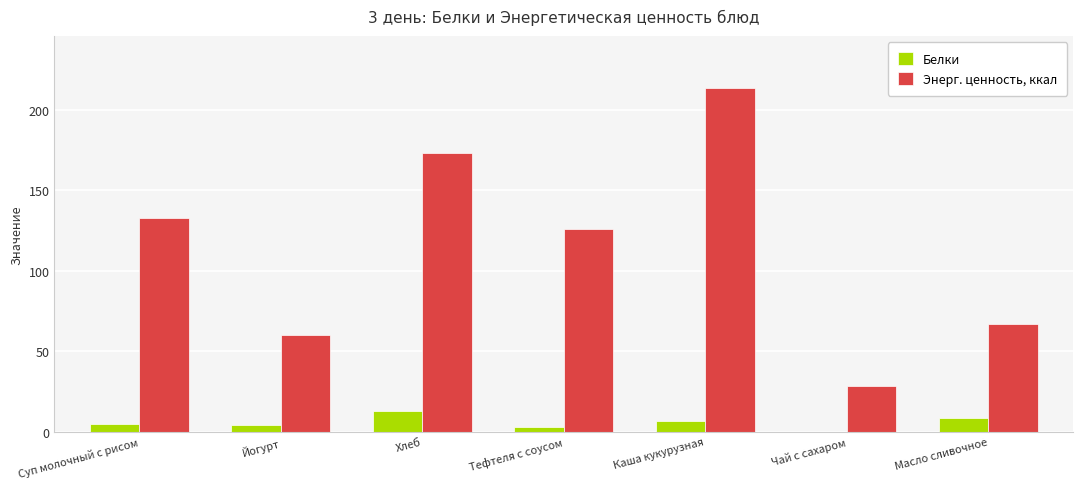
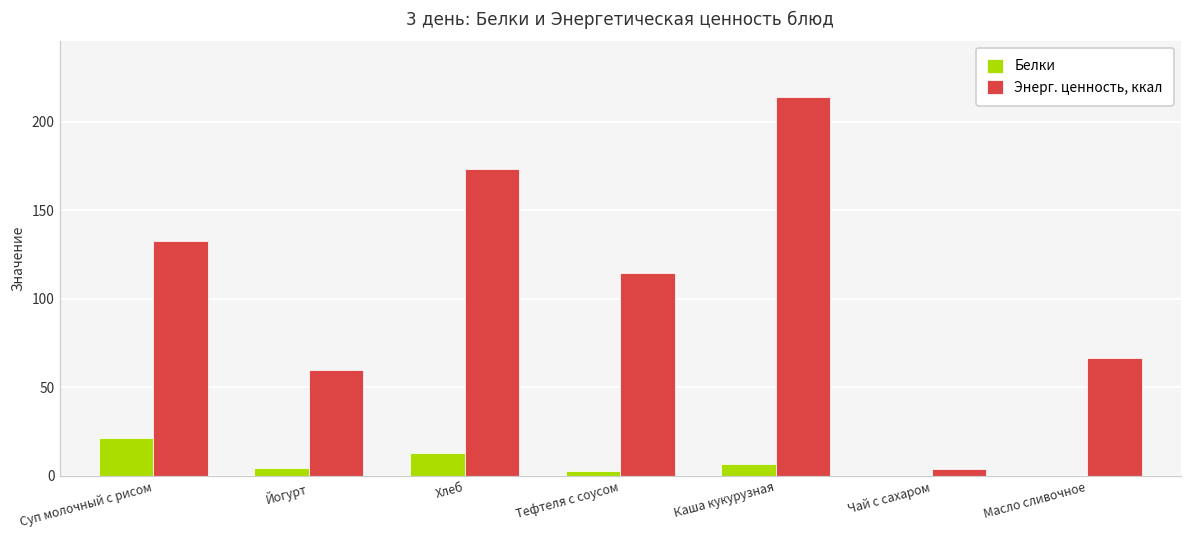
Белки, Суп молочный с рисом: 5 -> 21
Энерг. ценность, ккал, Тефтеля с соусом: 126 -> 114
Энерг. ценность, ккал, Чай с сахаром: 28 -> 4
Белки, Масло сливочное: 9 -> 0
